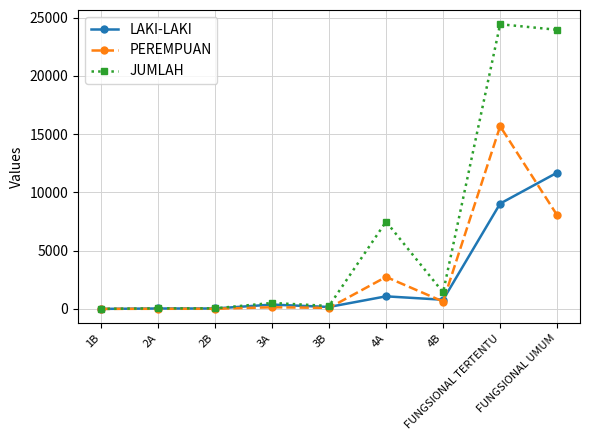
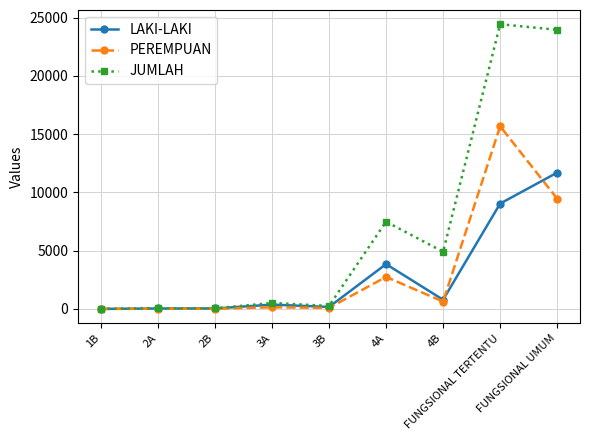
LAKI-LAKI, 4A: 1100 -> 3800
JUMLAH, 4B: 1400 -> 4900
PEREMPUAN, FUNGSIONAL UMUM: 8000 -> 9500
